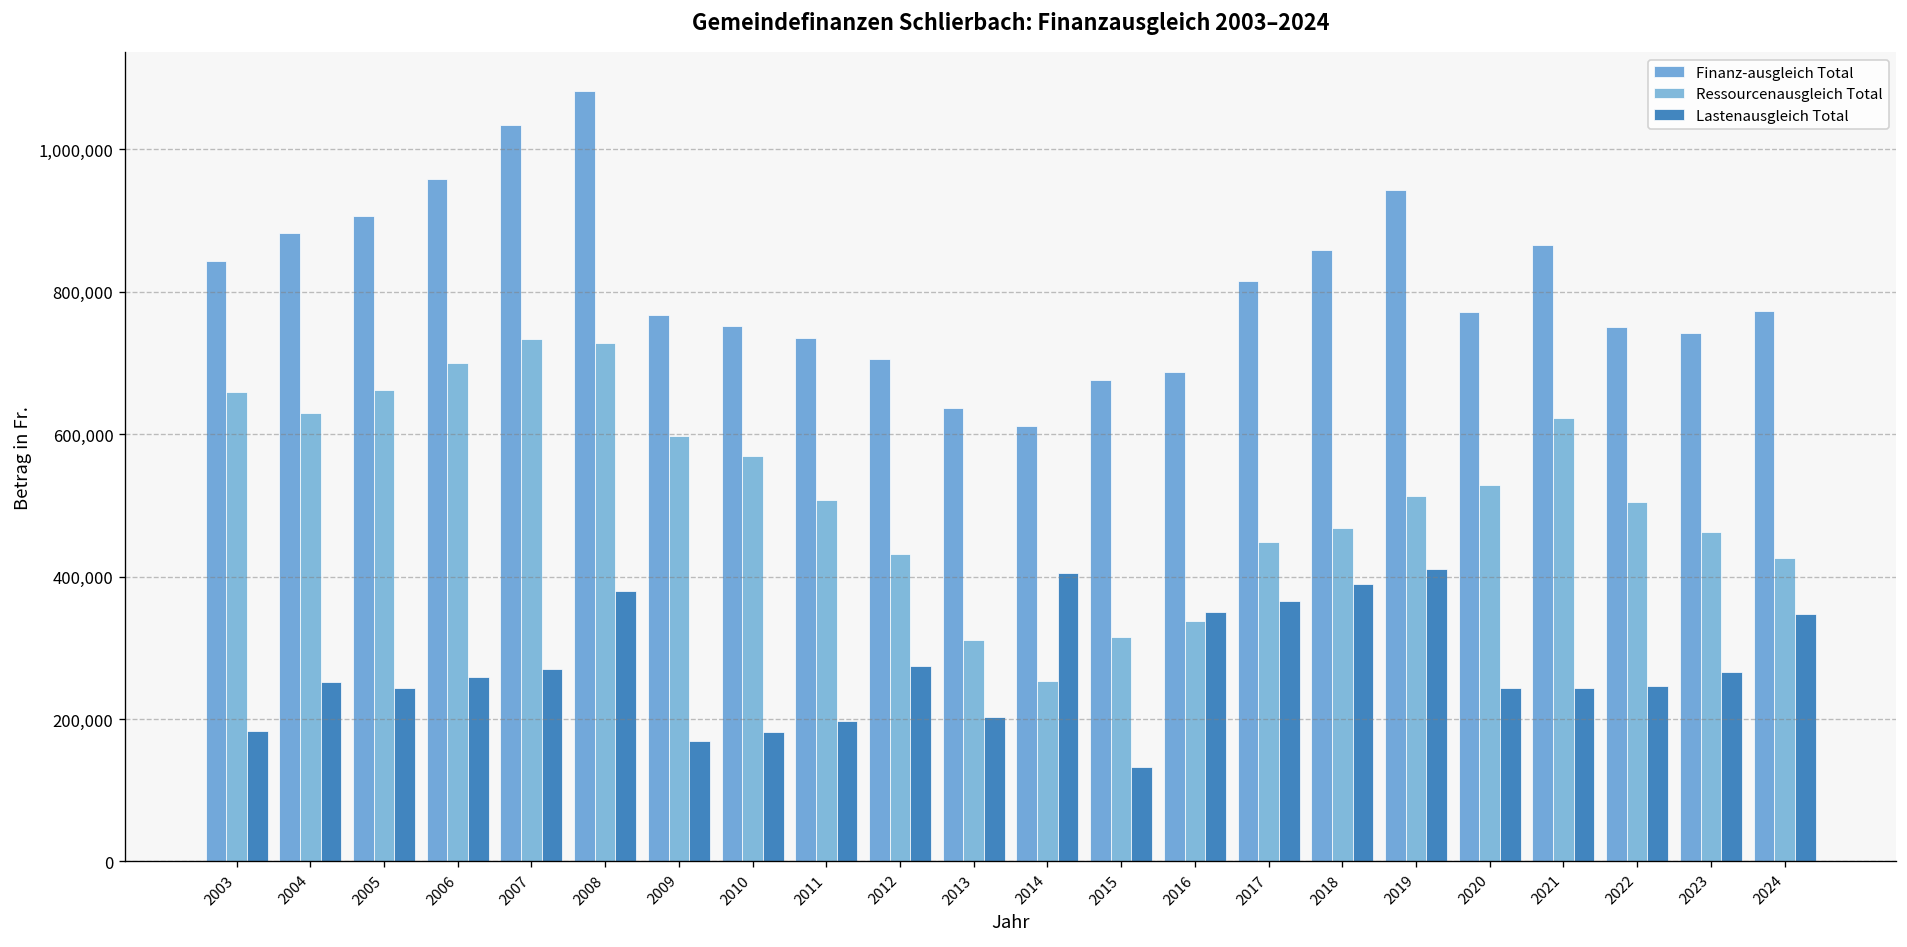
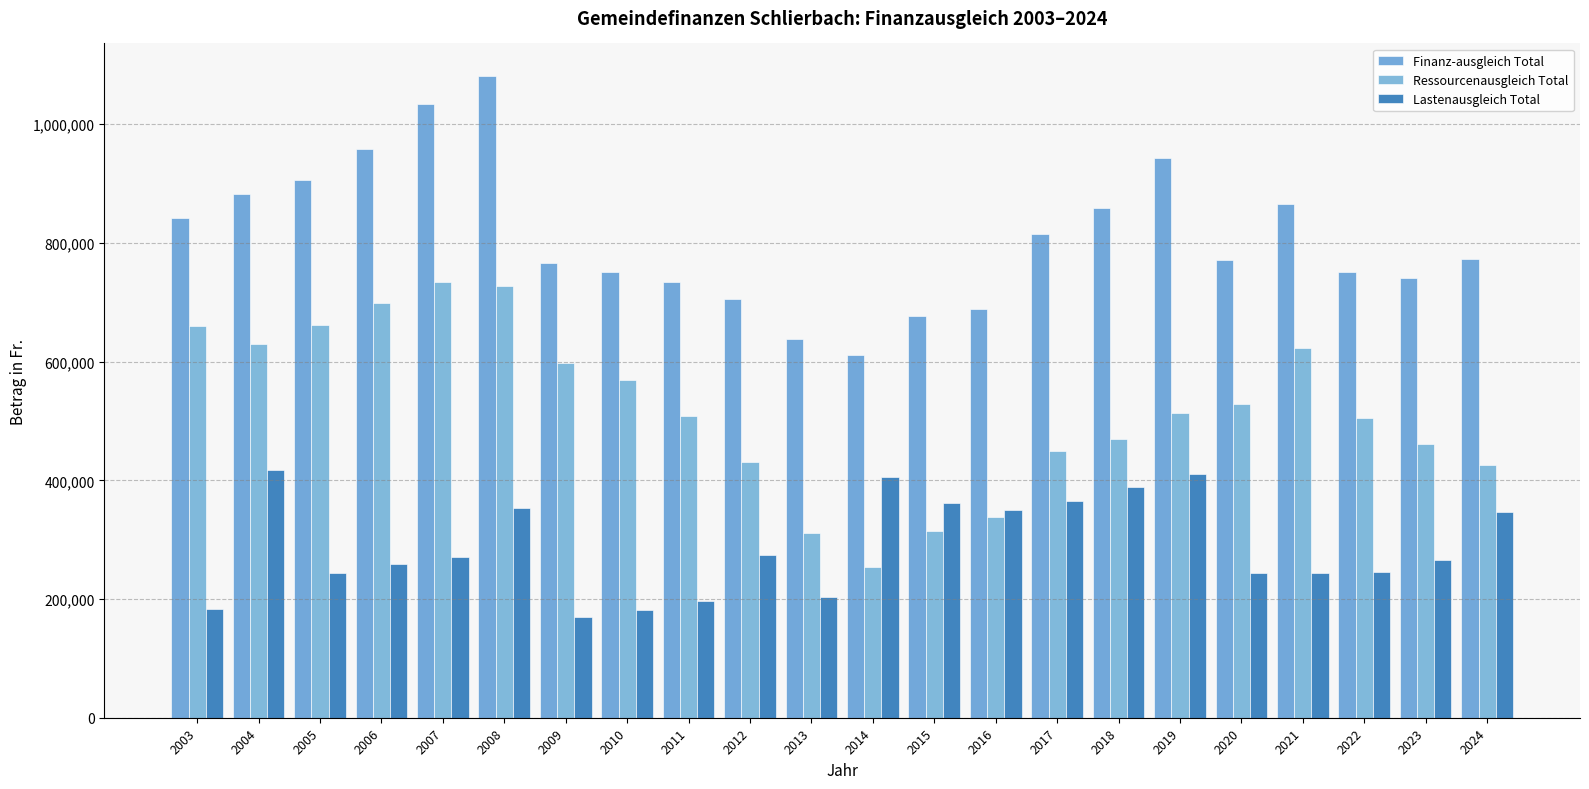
Lastenausgleich Total, 2004: 250,000 -> 420,000
Lastenausgleich Total, 2008: 380,000 -> 350,000
Lastenausgleich Total, 2015: 130,000 -> 360,000
